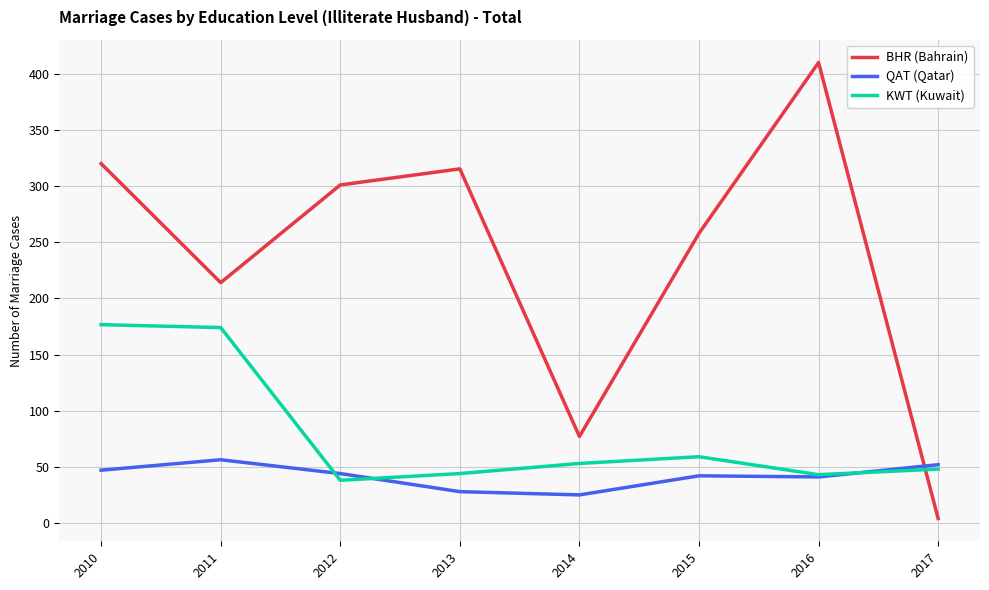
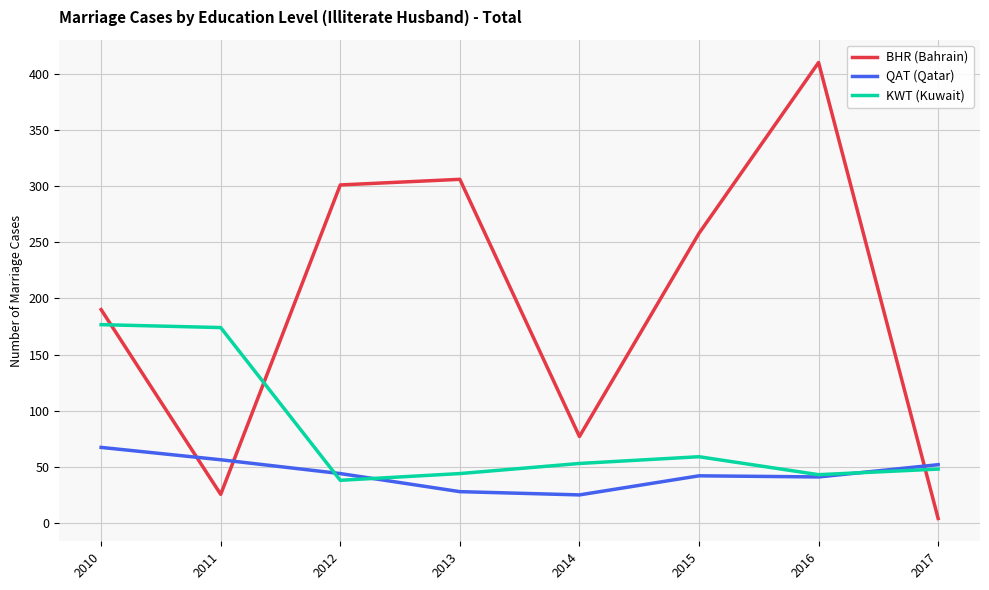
BHR (Bahrain), 2010: 320 -> 190
QAT (Qatar), 2010: 47 -> 67
BHR (Bahrain), 2011: 214 -> 26
BHR (Bahrain), 2013: 315 -> 306
